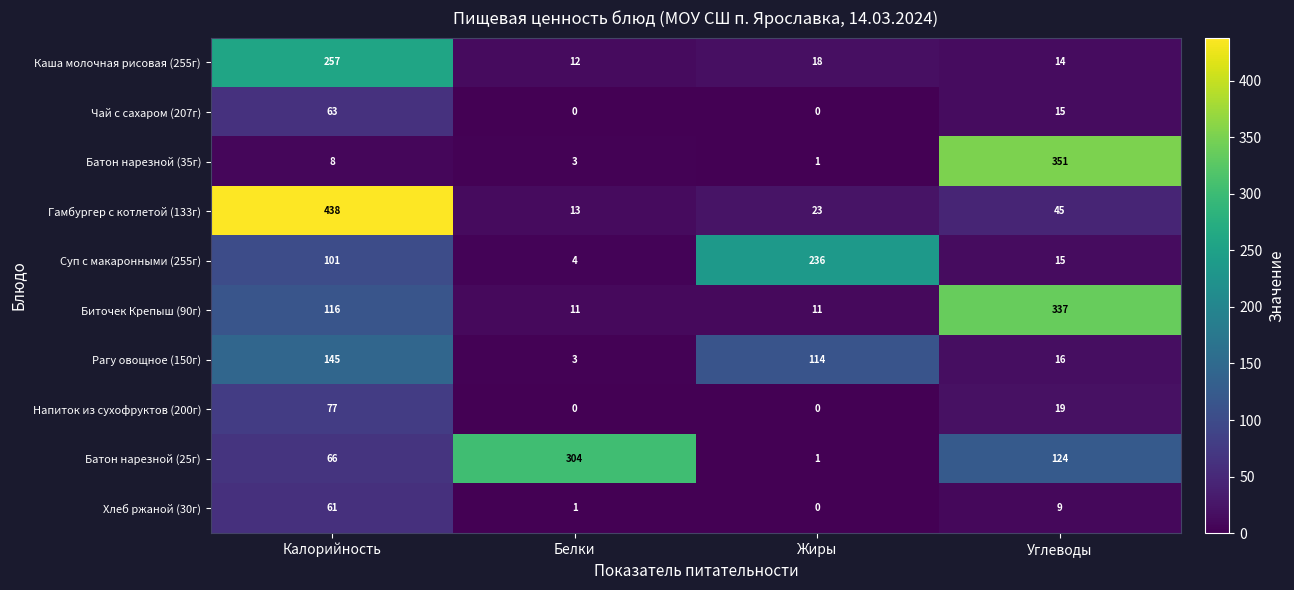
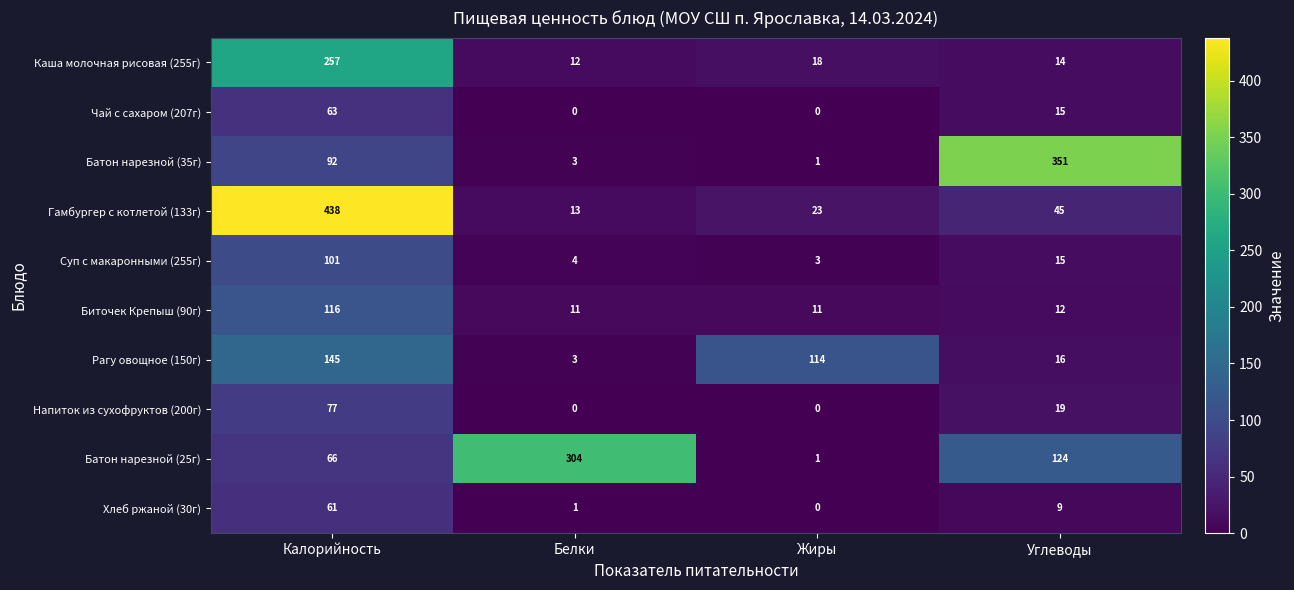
Батон нарезной (35г), Калорийность: 8 -> 92
Суп с макаронными (255г), Жиры: 236 -> 3
Биточек Крепыш (90г), Углеводы: 337 -> 12
